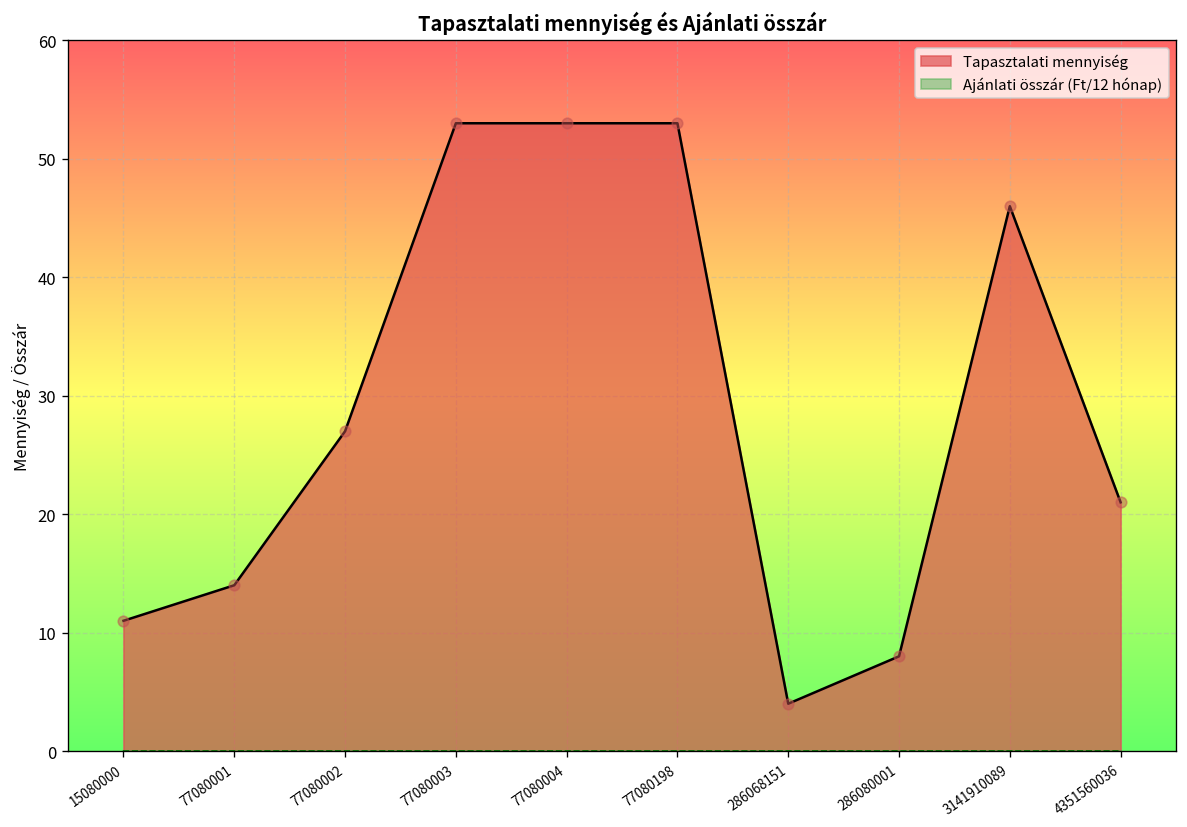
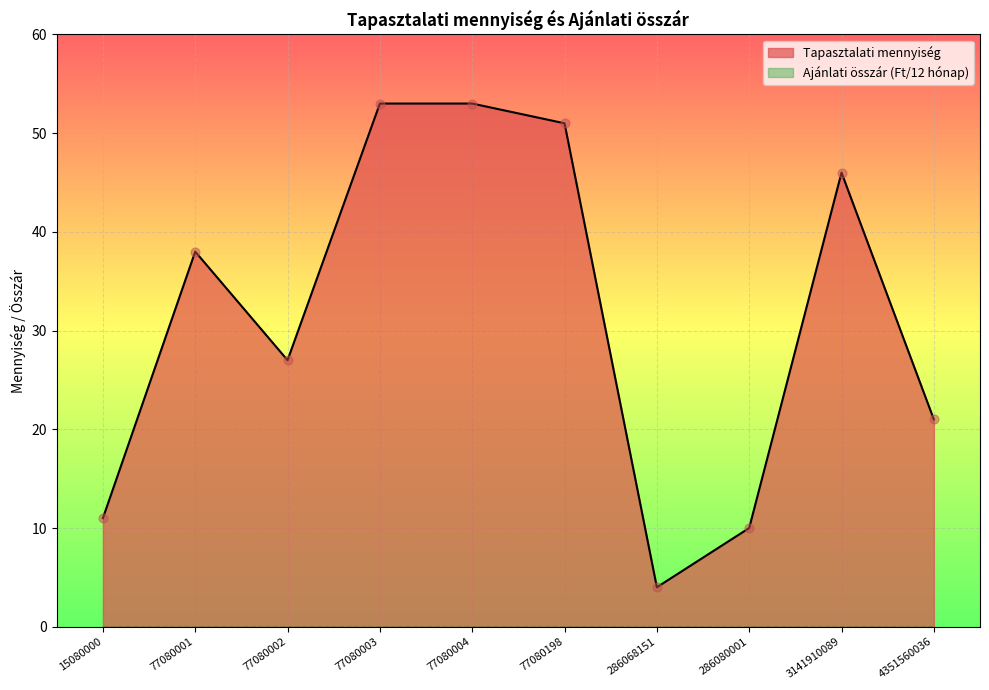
Tapasztalati mennyiség, 77080001: 14 -> 38
Tapasztalati mennyiség, 77080198: 53 -> 51
Tapasztalati mennyiség, 286080001: 8 -> 10
